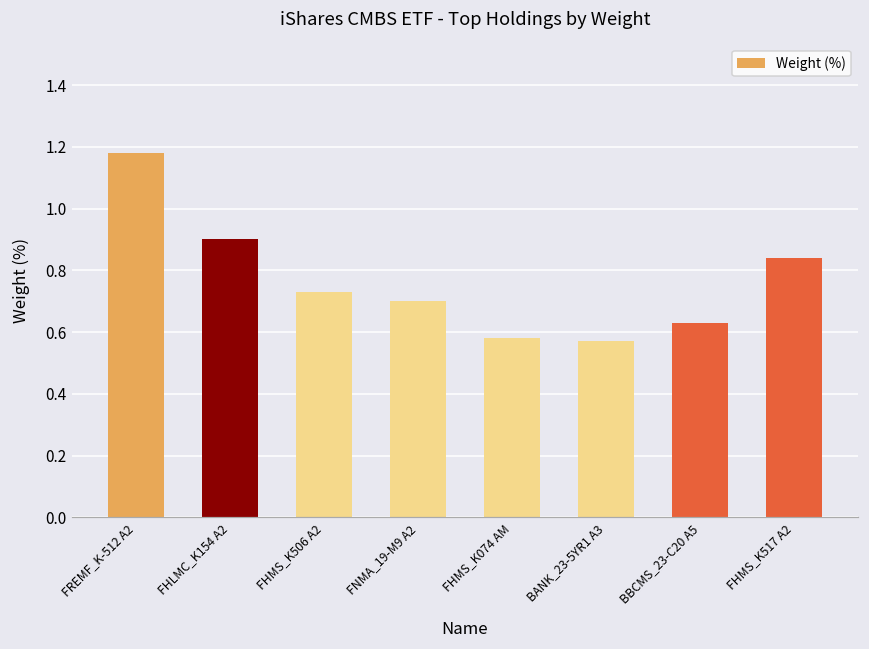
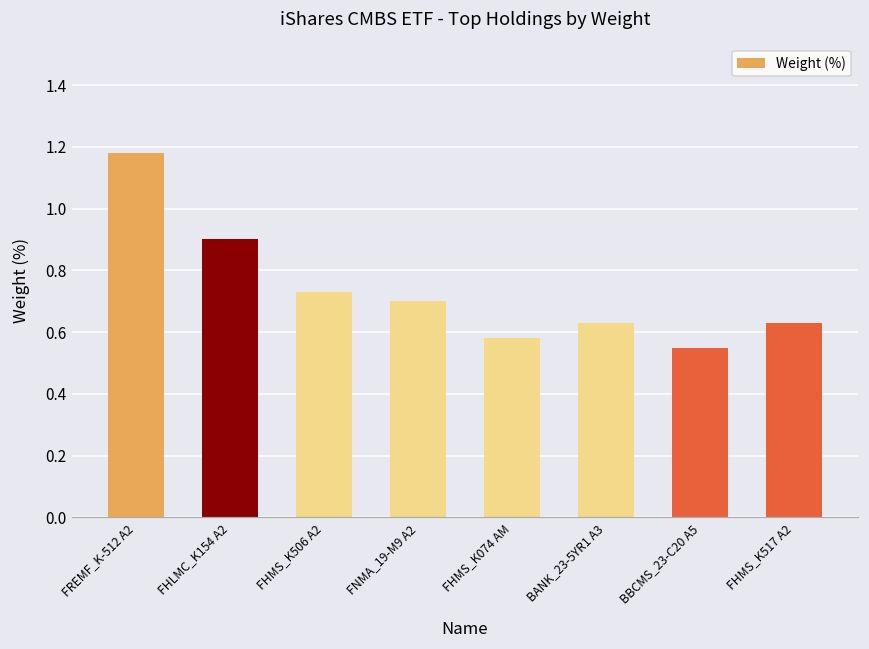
BANK_23-5YR1 A3: 0.57 -> 0.63
BBCMS_23-C20 A5: 0.63 -> 0.55
FHMS_K517 A2: 0.84 -> 0.63
